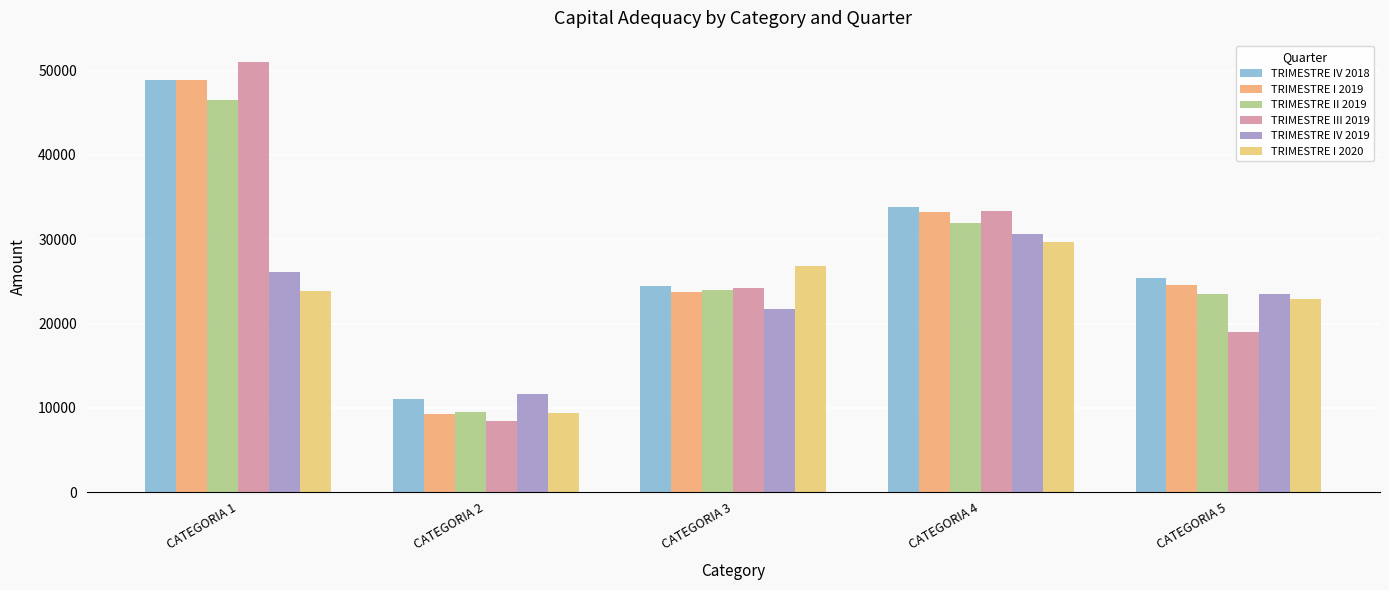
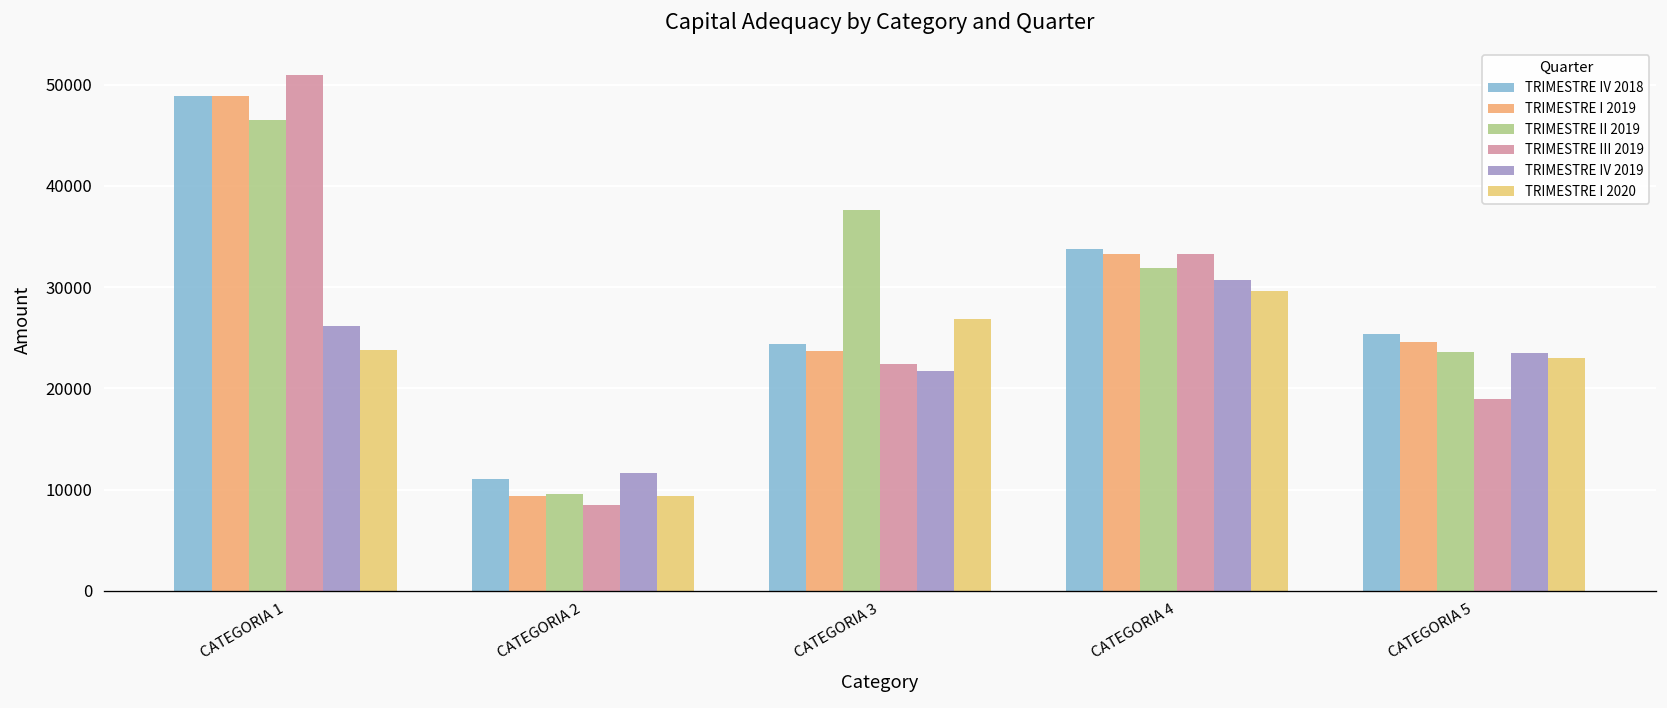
TRIMESTRE II 2019, CATEGORIA 3: 24000 -> 38000
TRIMESTRE III 2019, CATEGORIA 3: 24000 -> 22000
